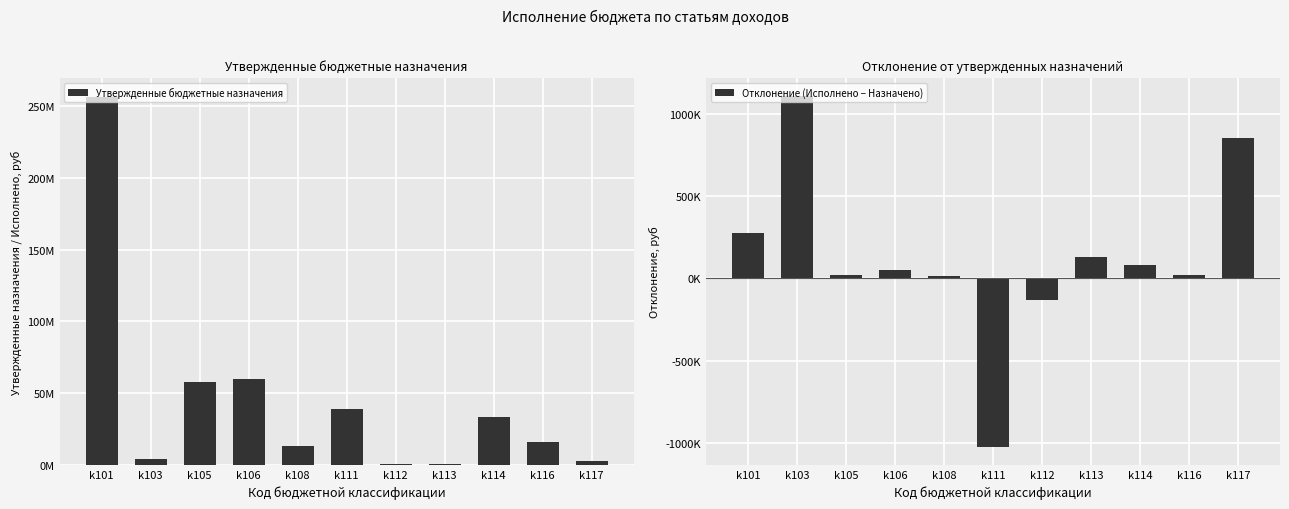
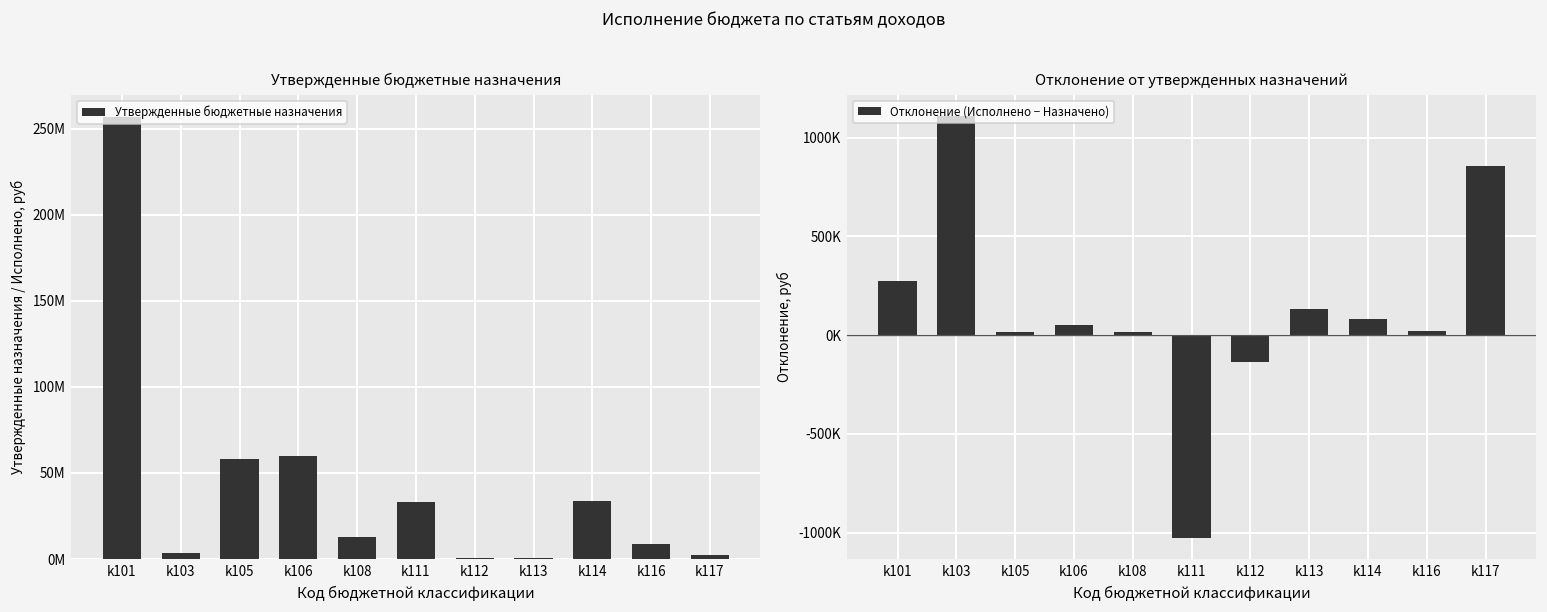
Утвержденные бюджетные назначения, k111: 39000000 -> 33000000
Утвержденные бюджетные назначения, k116: 16000000 -> 9000000
